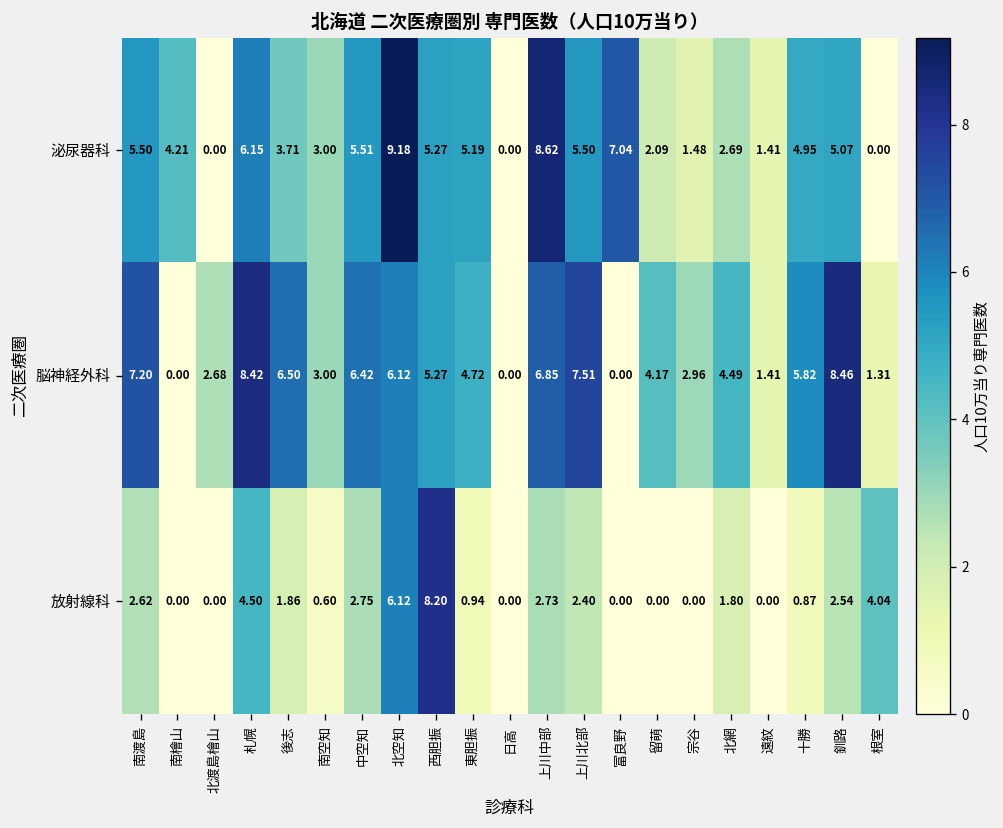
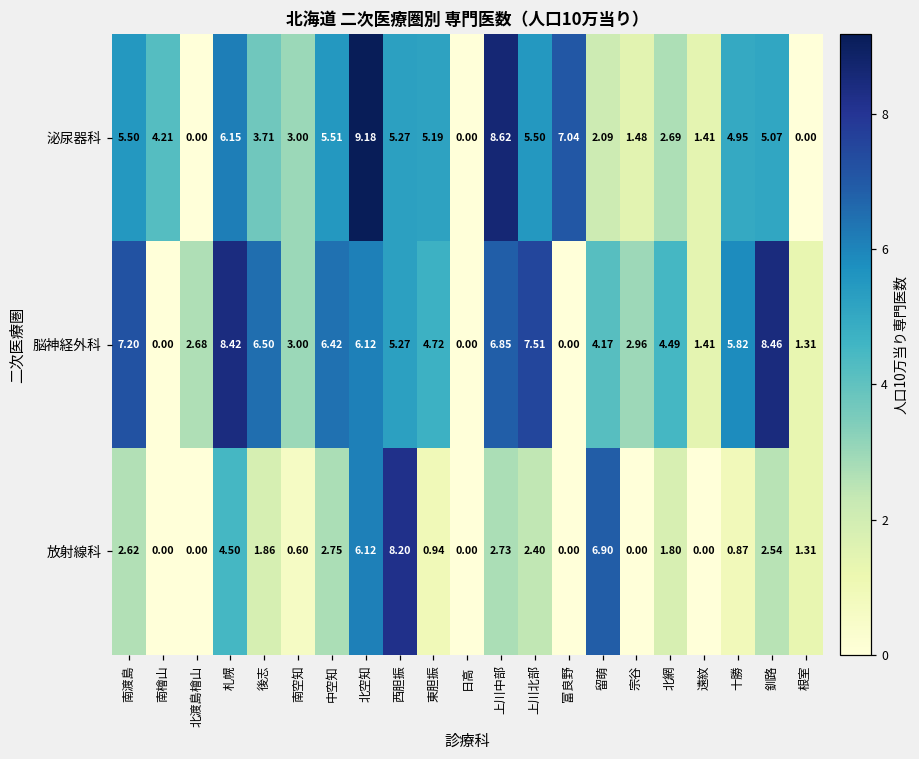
放射線科, 留萌: 0.00 -> 6.90
放射線科, 根室: 4.04 -> 1.31
